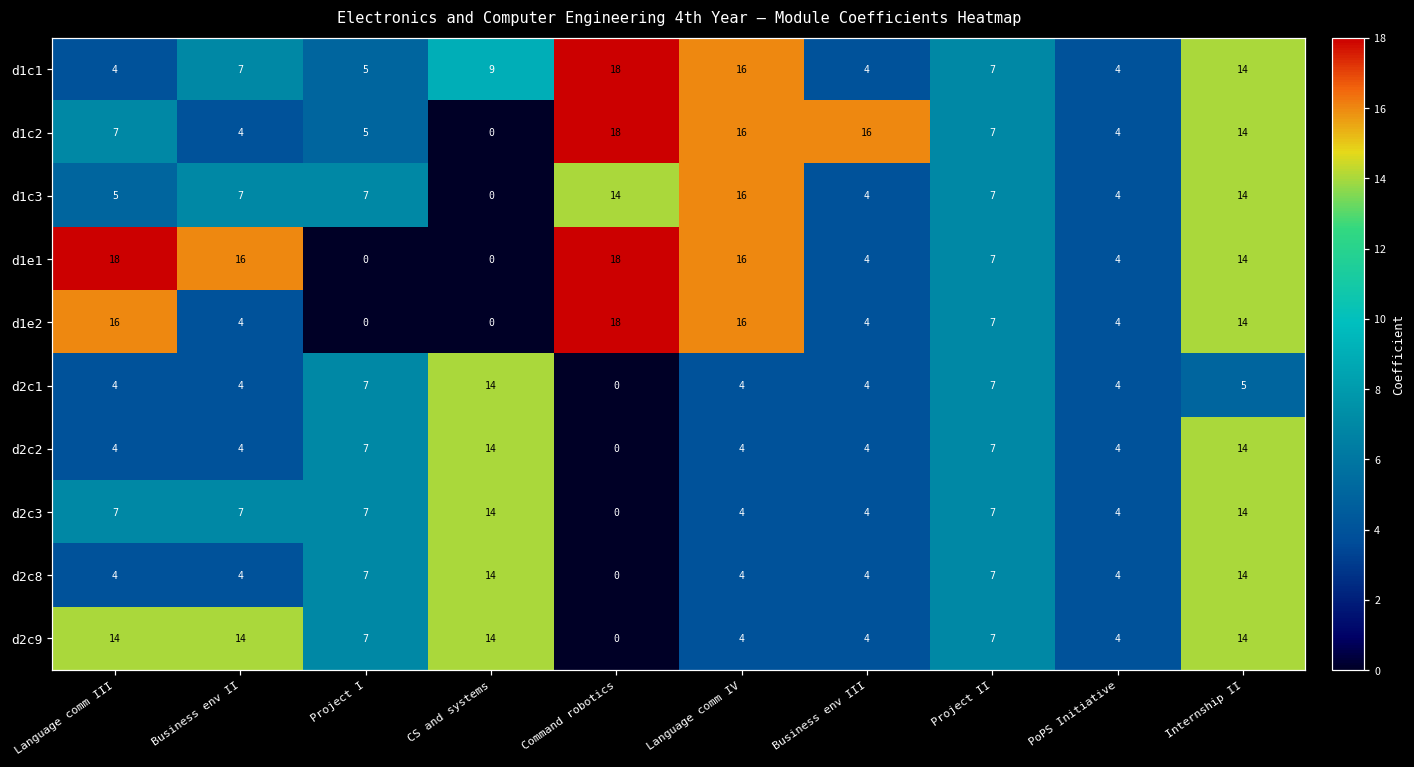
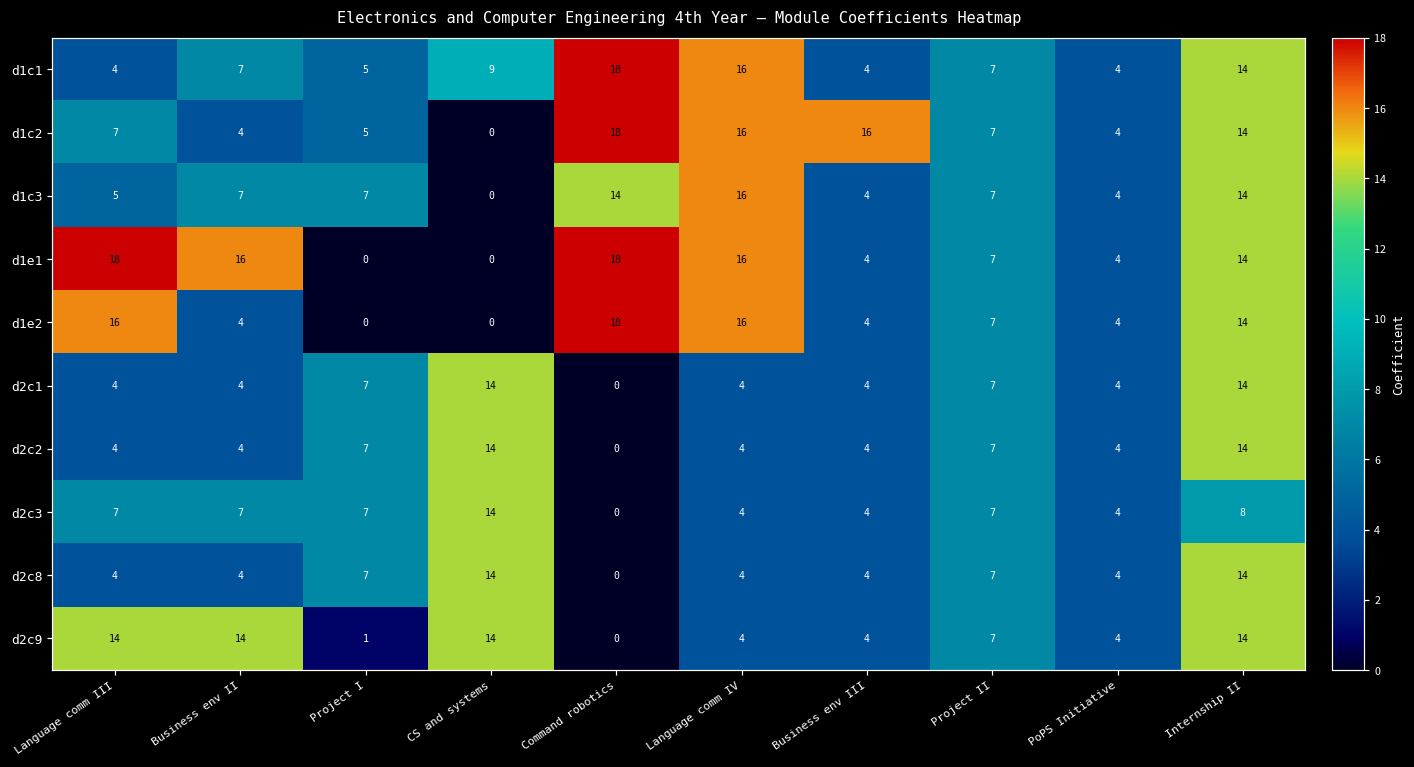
d2c1, Internship II: 5 -> 14
d2c3, Internship II: 14 -> 8
d2c9, Project I: 7 -> 1
